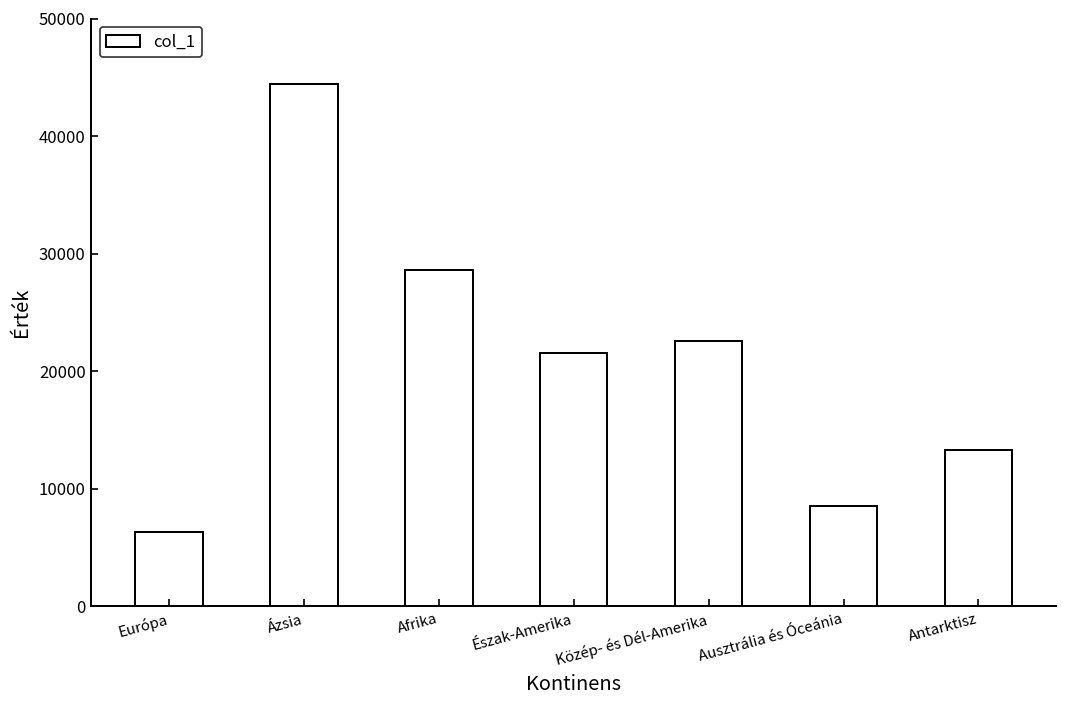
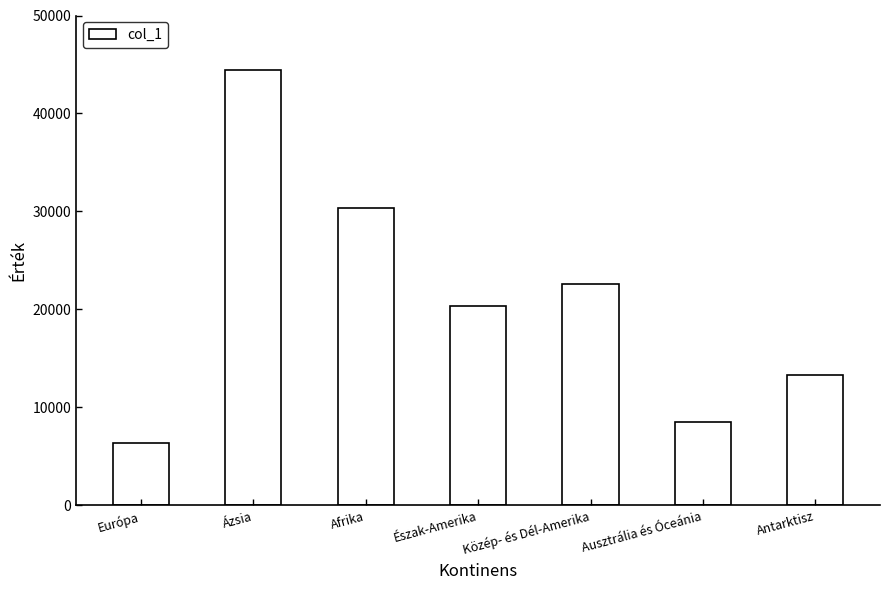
Afrika: 29000 -> 30000
Észak-Amerika: 22000 -> 20000
